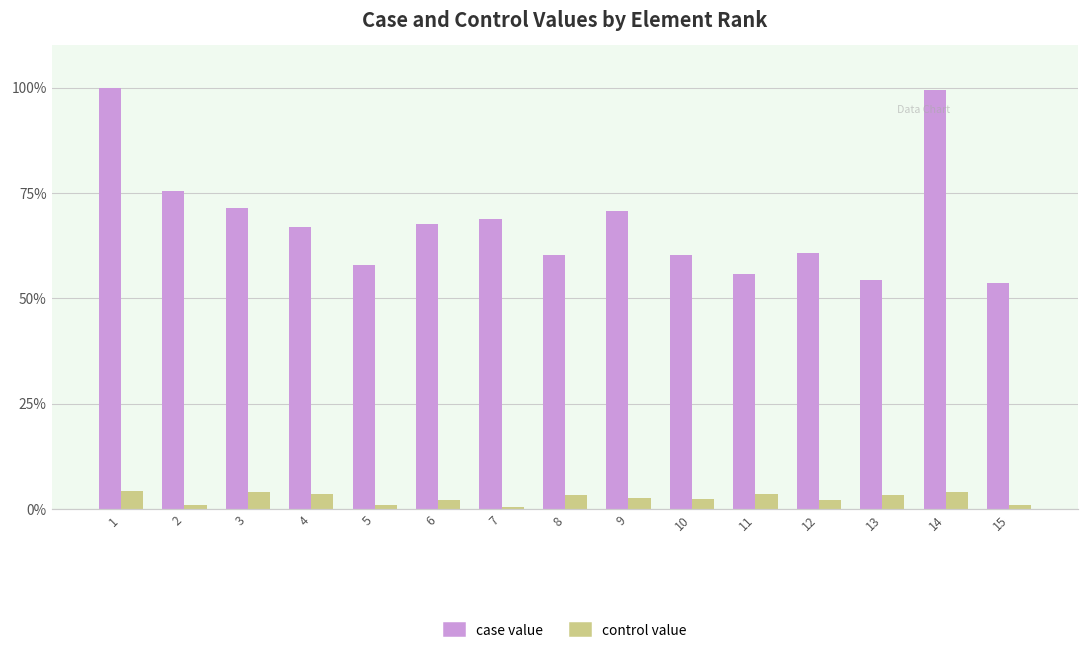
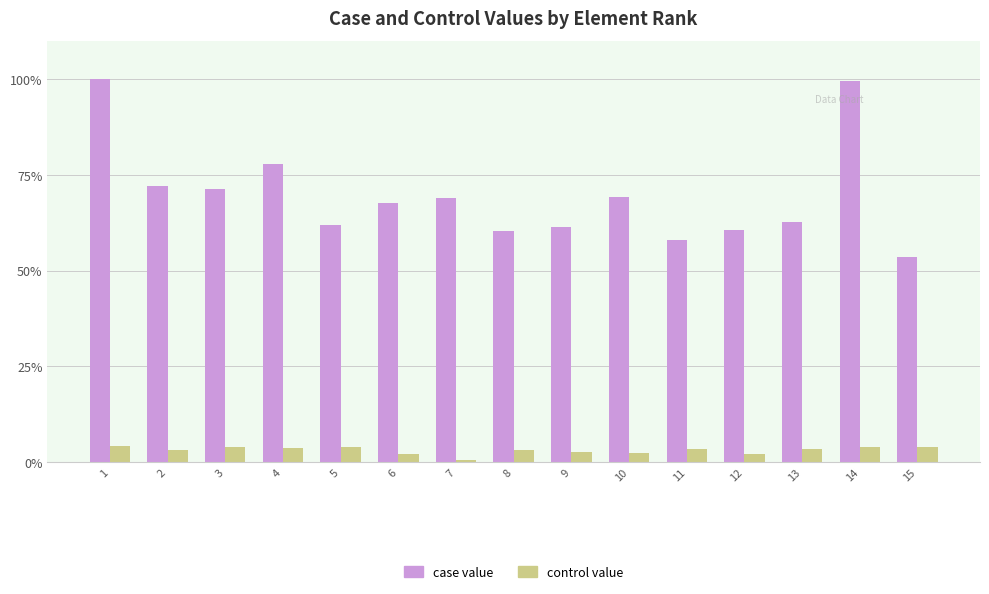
case value, 2: 76% -> 72%
control value, 2: 1% -> 3%
case value, 4: 67% -> 78%
case value, 5: 58% -> 62%
control value, 5: 1% -> 4%
case value, 9: 71% -> 61%
case value, 10: 60% -> 69%
case value, 11: 56% -> 58%
case value, 13: 54% -> 63%
control value, 15: 1% -> 4%
